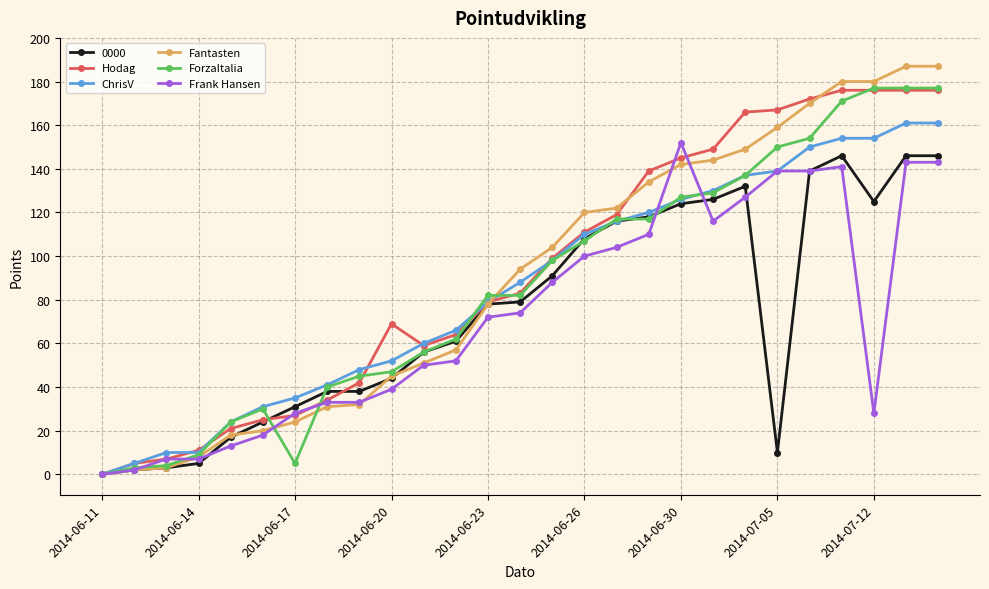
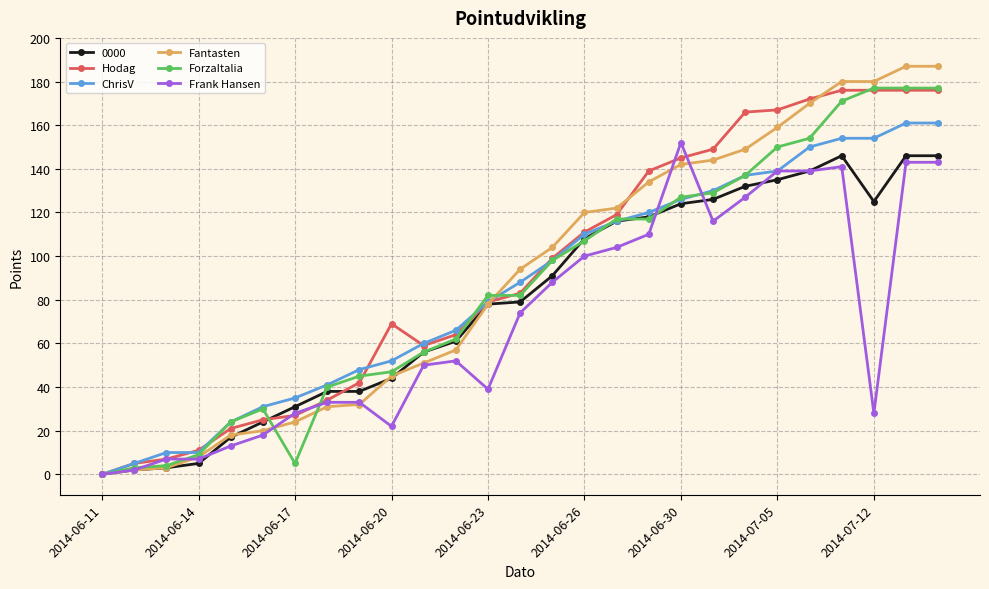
Frank Hansen, 2014-06-20: 39 -> 22
Frank Hansen, 2014-06-23: 72 -> 39
0000, 2014-07-05: 10 -> 135
